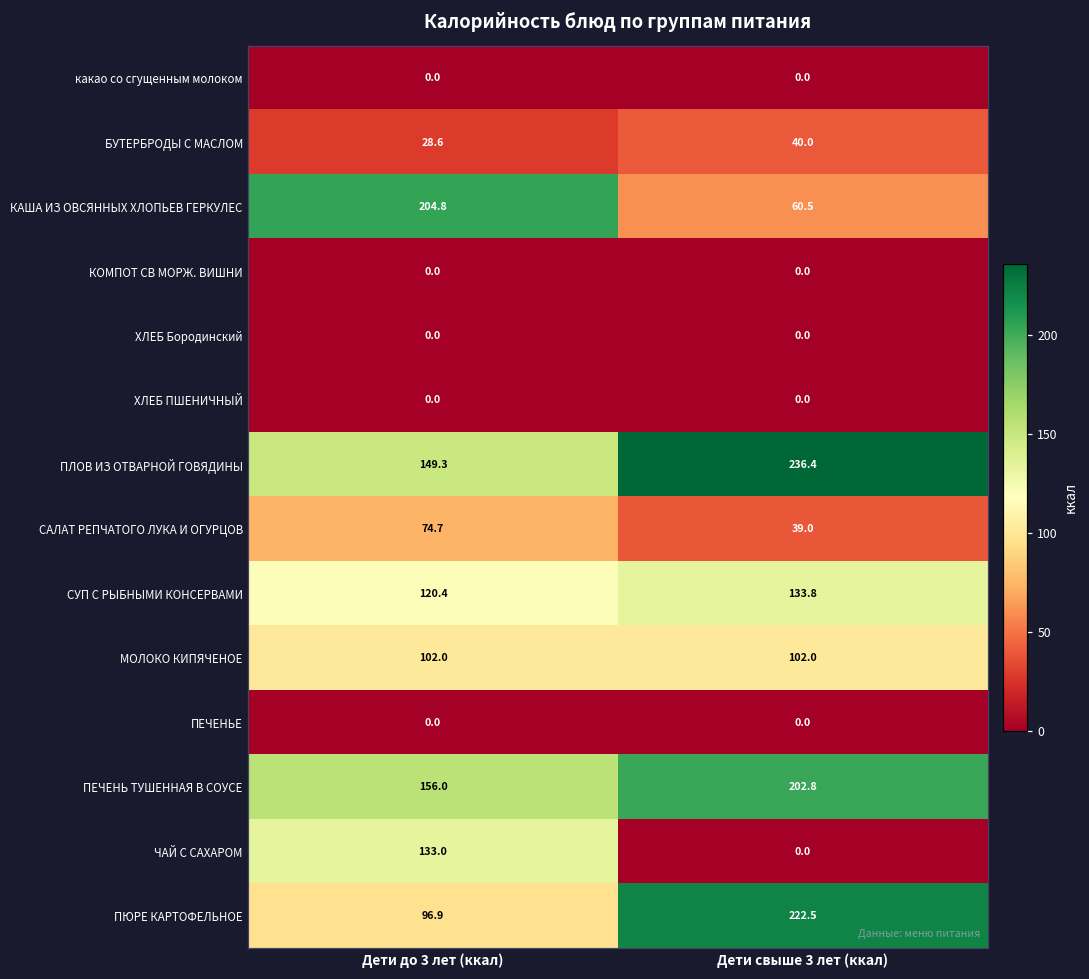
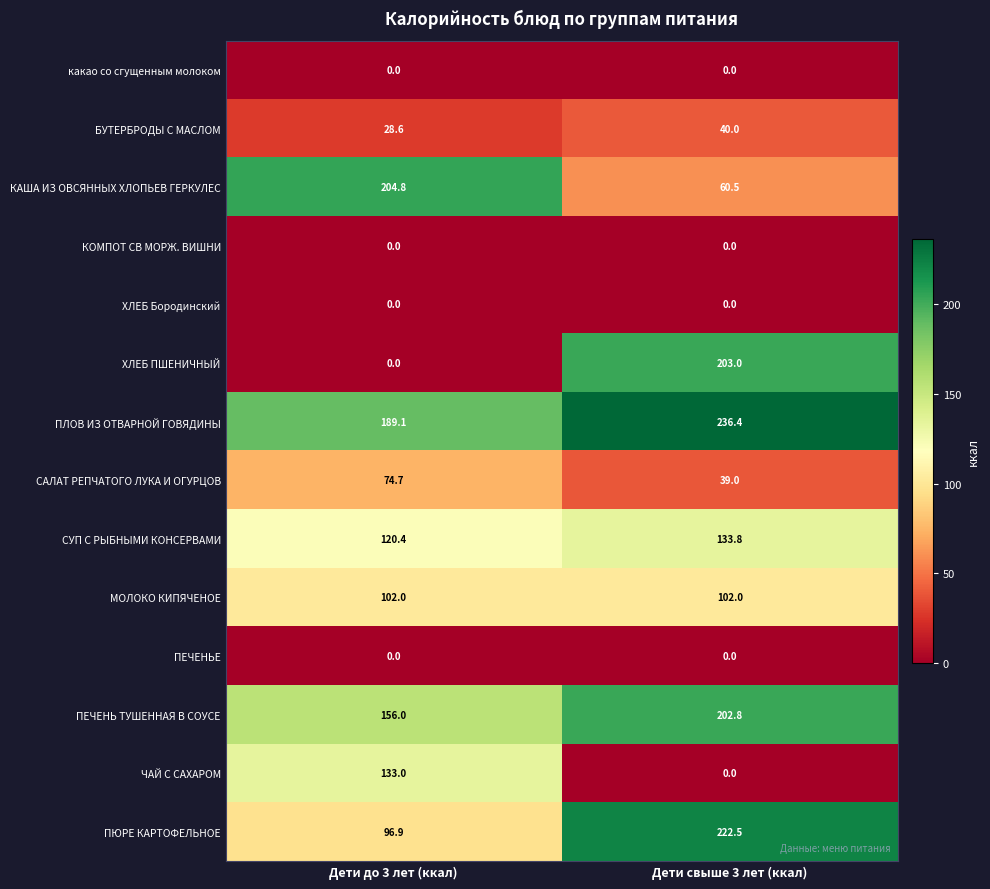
ХЛЕБ ПШЕНИЧНЫЙ, Дети свыше 3 лет (ккал): 0.0 -> 203.0
ПЛОВ ИЗ ОТВАРНОЙ ГОВЯДИНЫ, Дети до 3 лет (ккал): 149.3 -> 189.1
